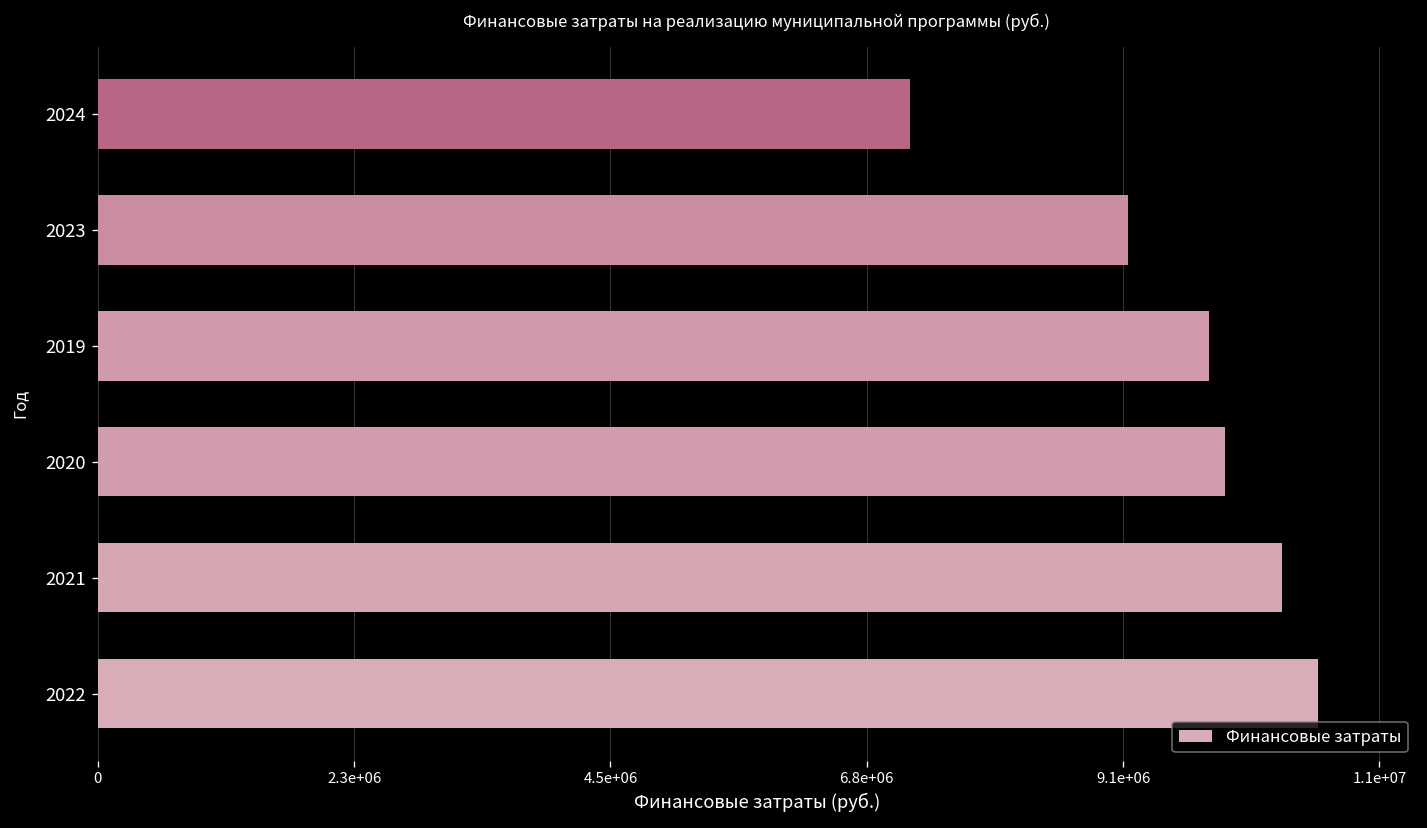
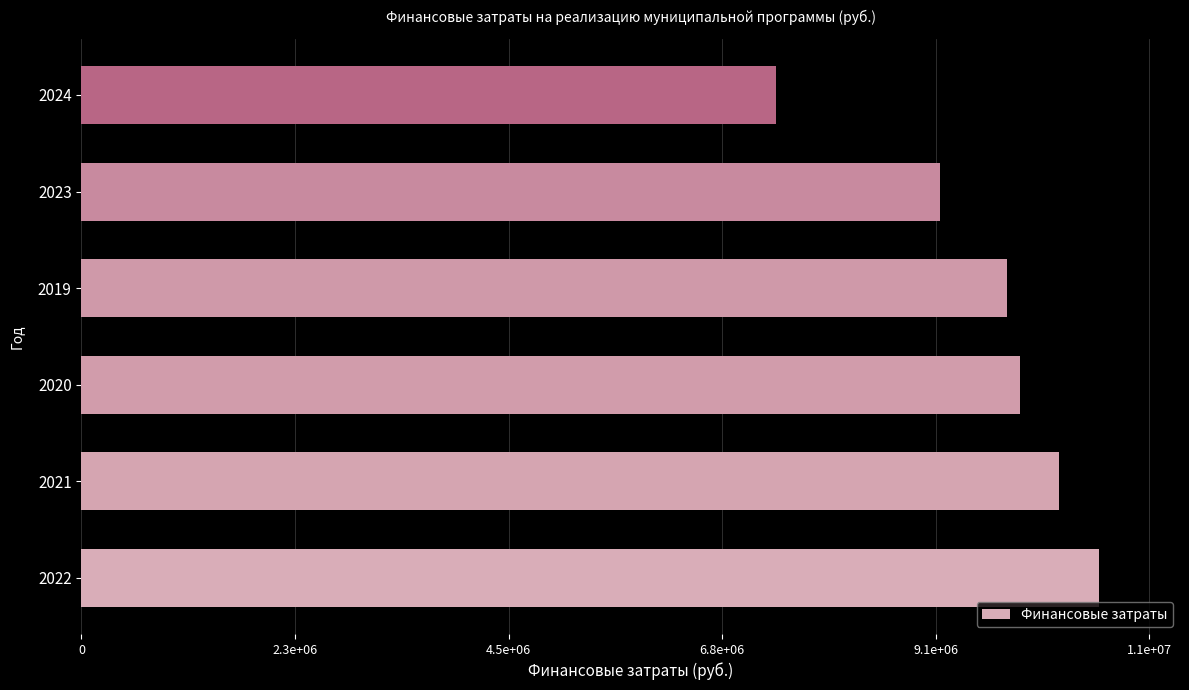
2024: 7200000 -> 7400000
2021: 10500000 -> 10400000
